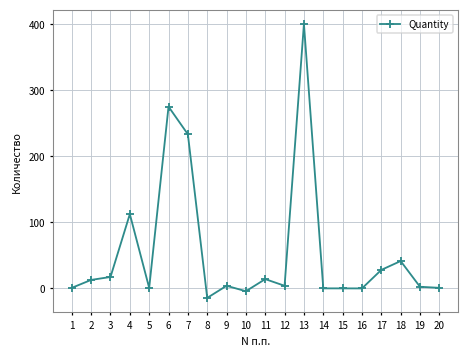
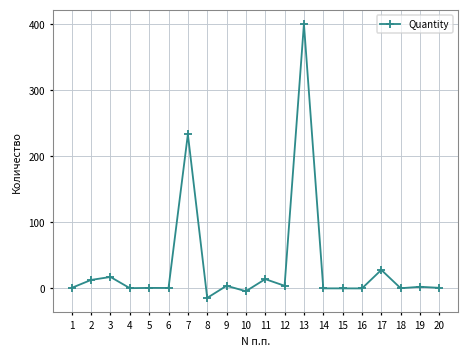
4: 110 -> 0
6: 280 -> 0
18: 40 -> 0
